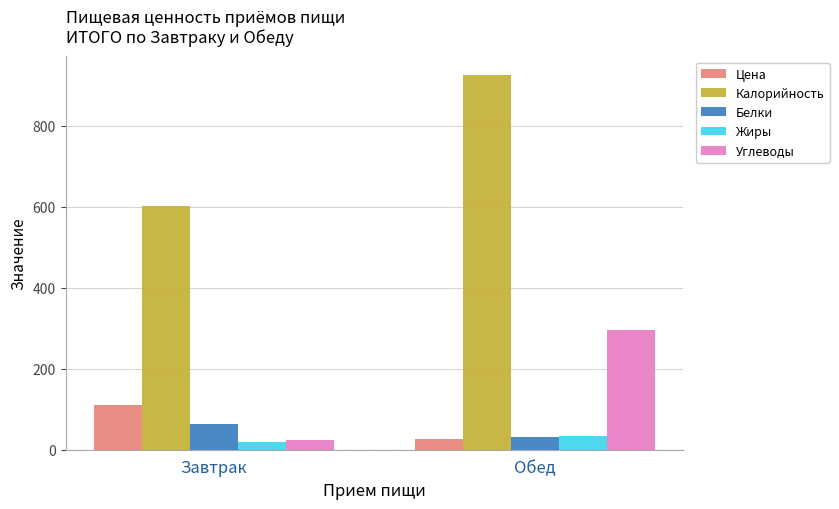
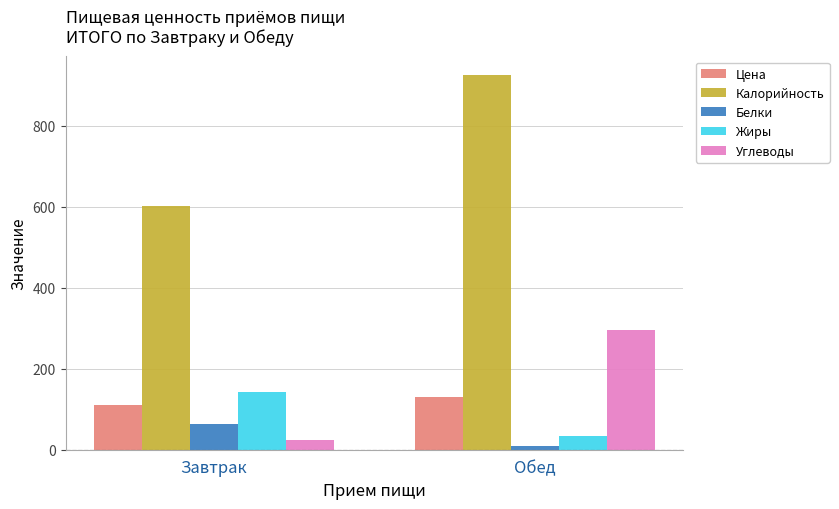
Жиры, Завтрак: 20 -> 140
Цена, Обед: 30 -> 130
Белки, Обед: 30 -> 10
